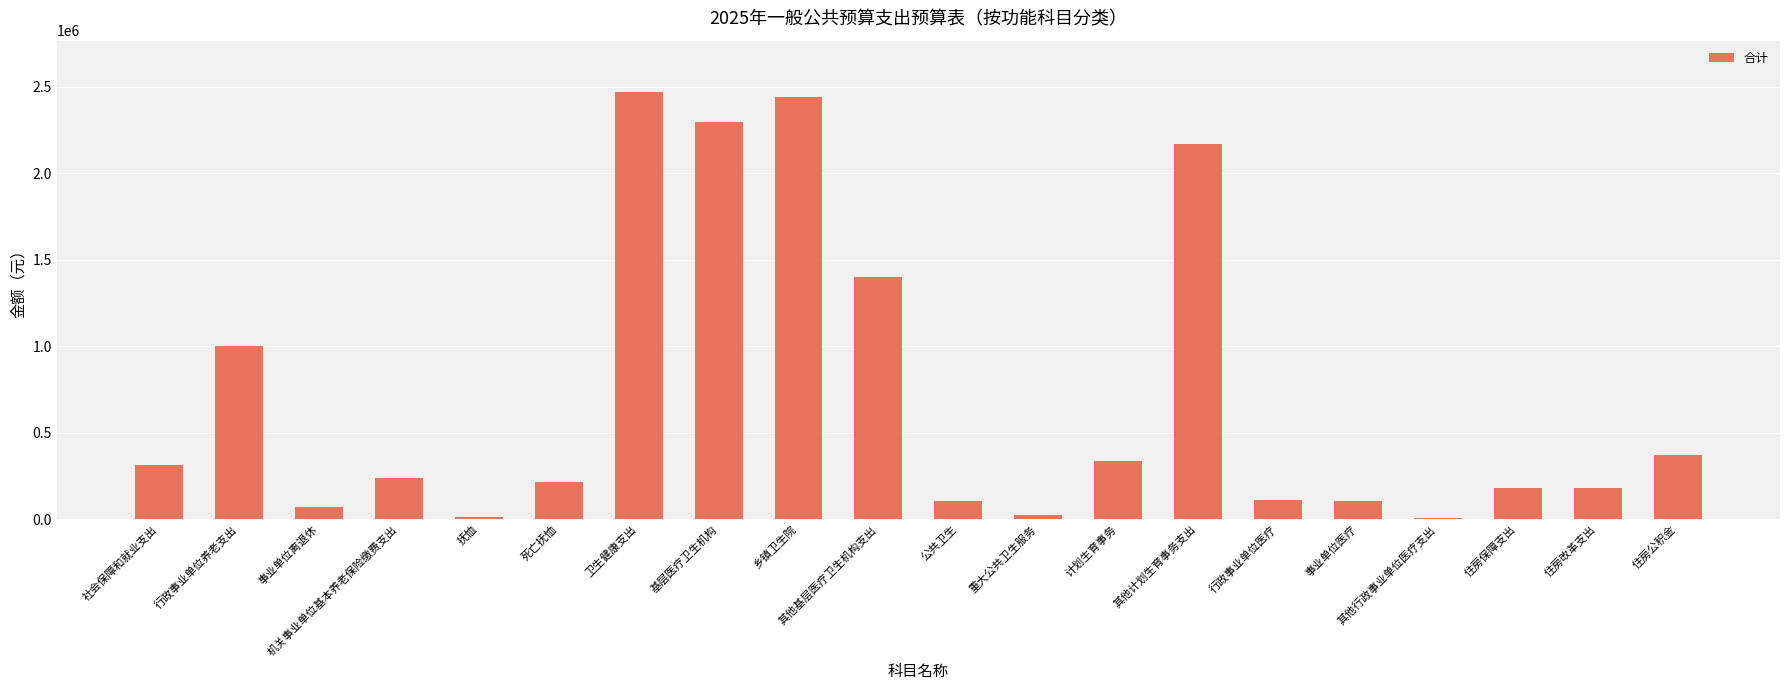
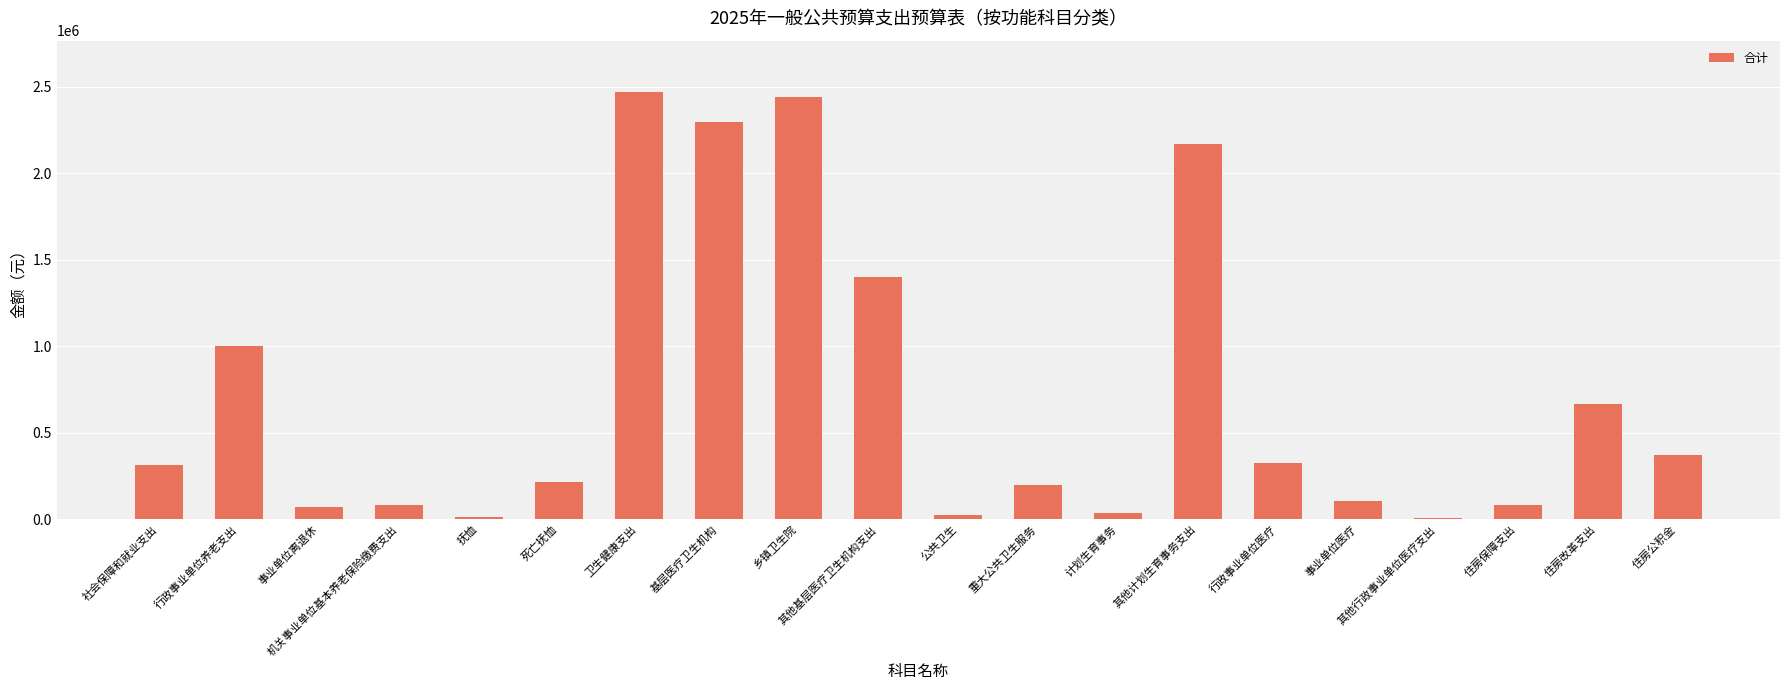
机关事业单位基本养老保险缴费支出: 240000 -> 80000
公共卫生: 100000 -> 20000
重大公共卫生服务: 20000 -> 200000
计划生育事务: 340000 -> 40000
行政事业单位医疗: 110000 -> 330000
住房保障支出: 180000 -> 80000
住房改革支出: 180000 -> 660000
